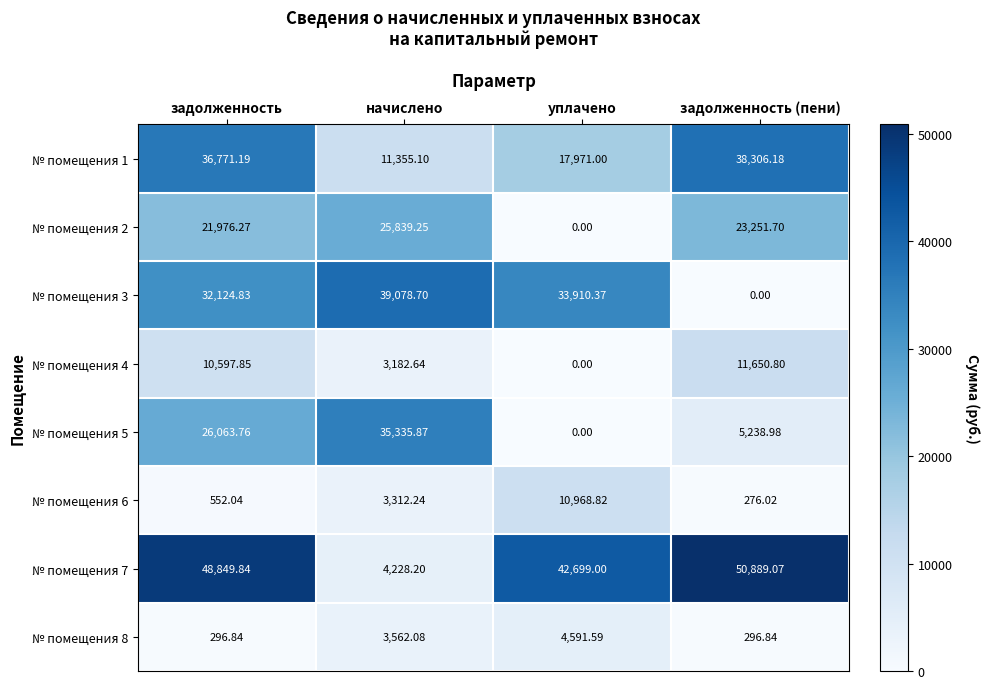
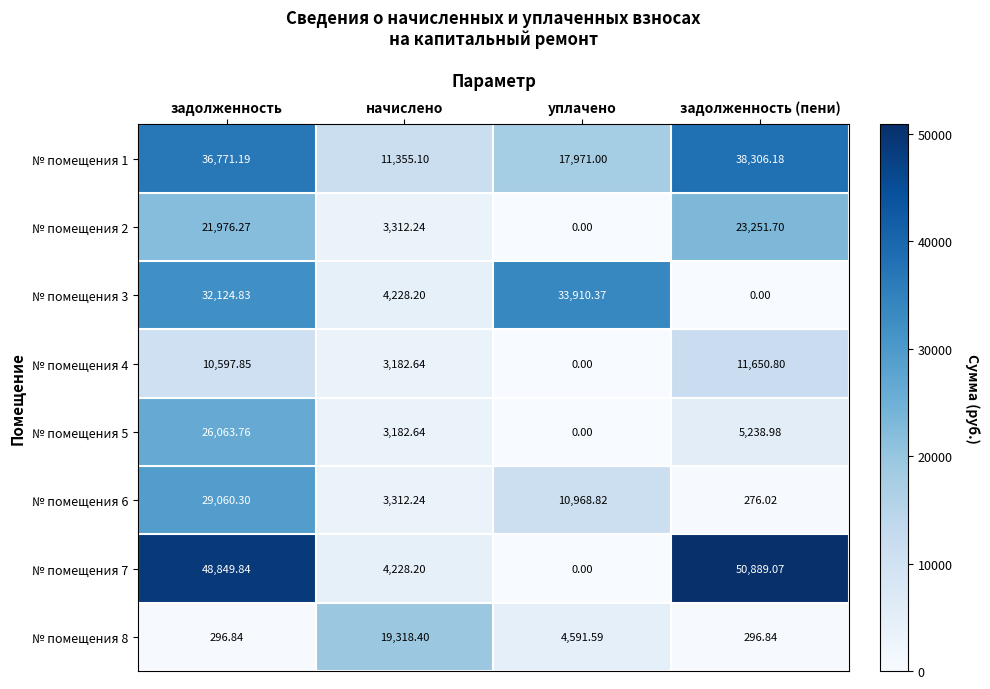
№ помещения 2, начислено: 25,839.25 -> 3,312.24
№ помещения 3, начислено: 39,078.70 -> 4,228.20
№ помещения 5, начислено: 35,335.87 -> 3,182.64
№ помещения 6, задолженность: 552.04 -> 29,060.30
№ помещения 7, уплачено: 42,699.00 -> 0.00
№ помещения 8, начислено: 3,562.08 -> 19,318.40
